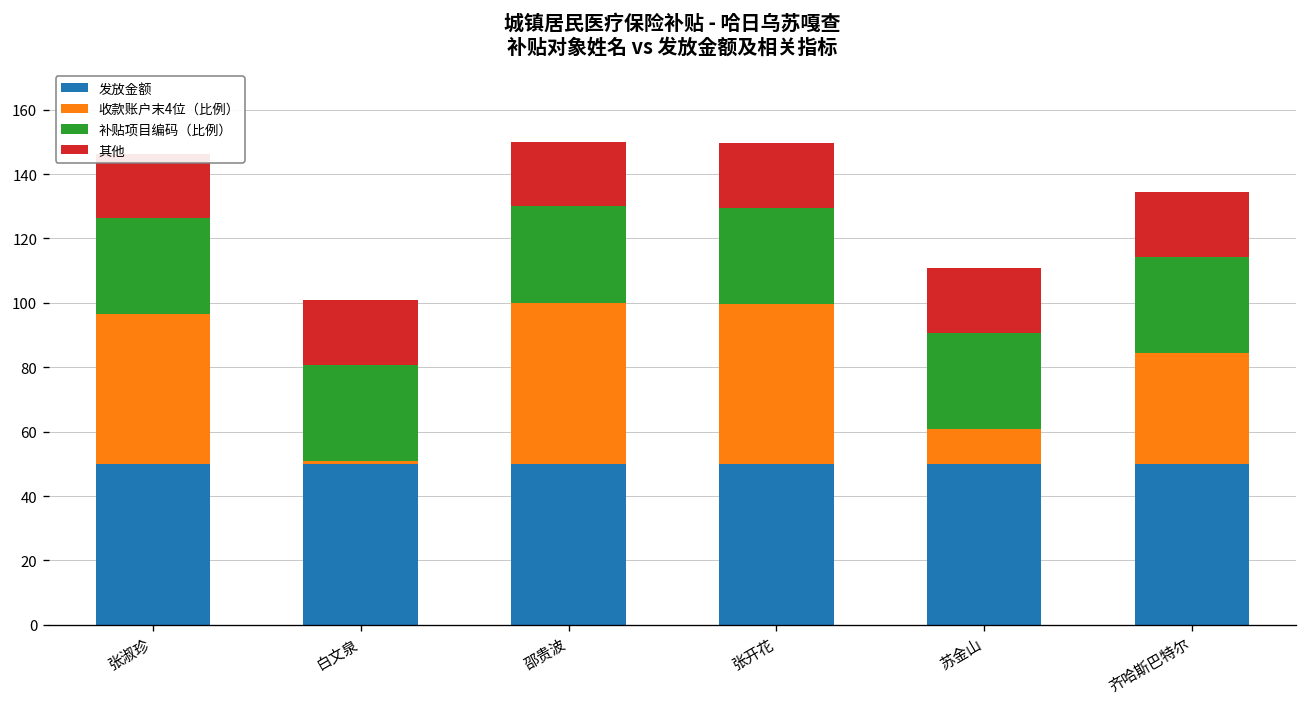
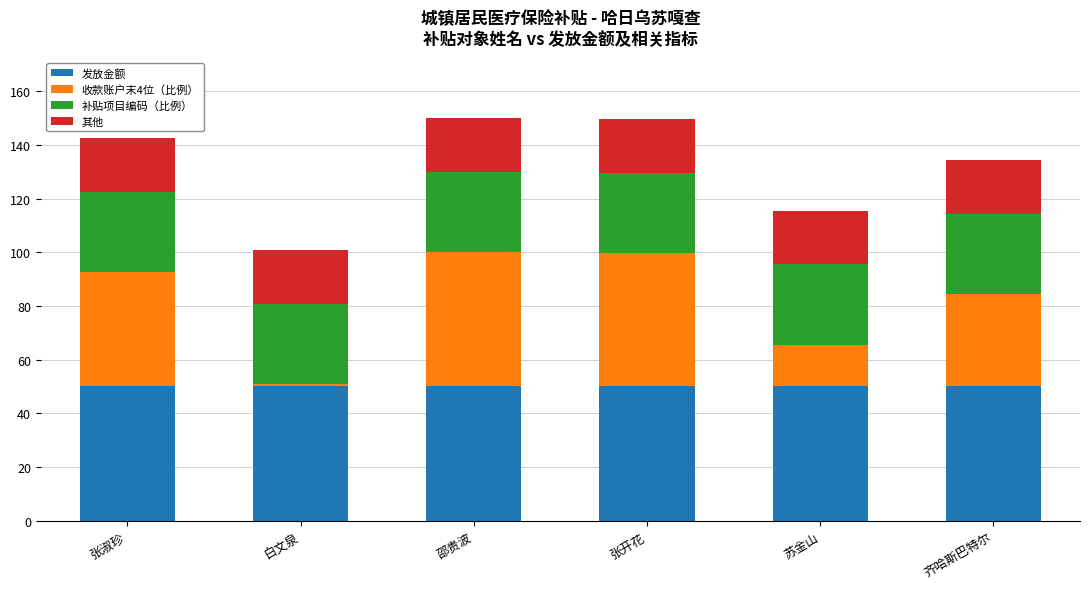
收款账户末4位（比例）, 张淑珍: 46 -> 43
收款账户末4位（比例）, 苏金山: 11 -> 16
